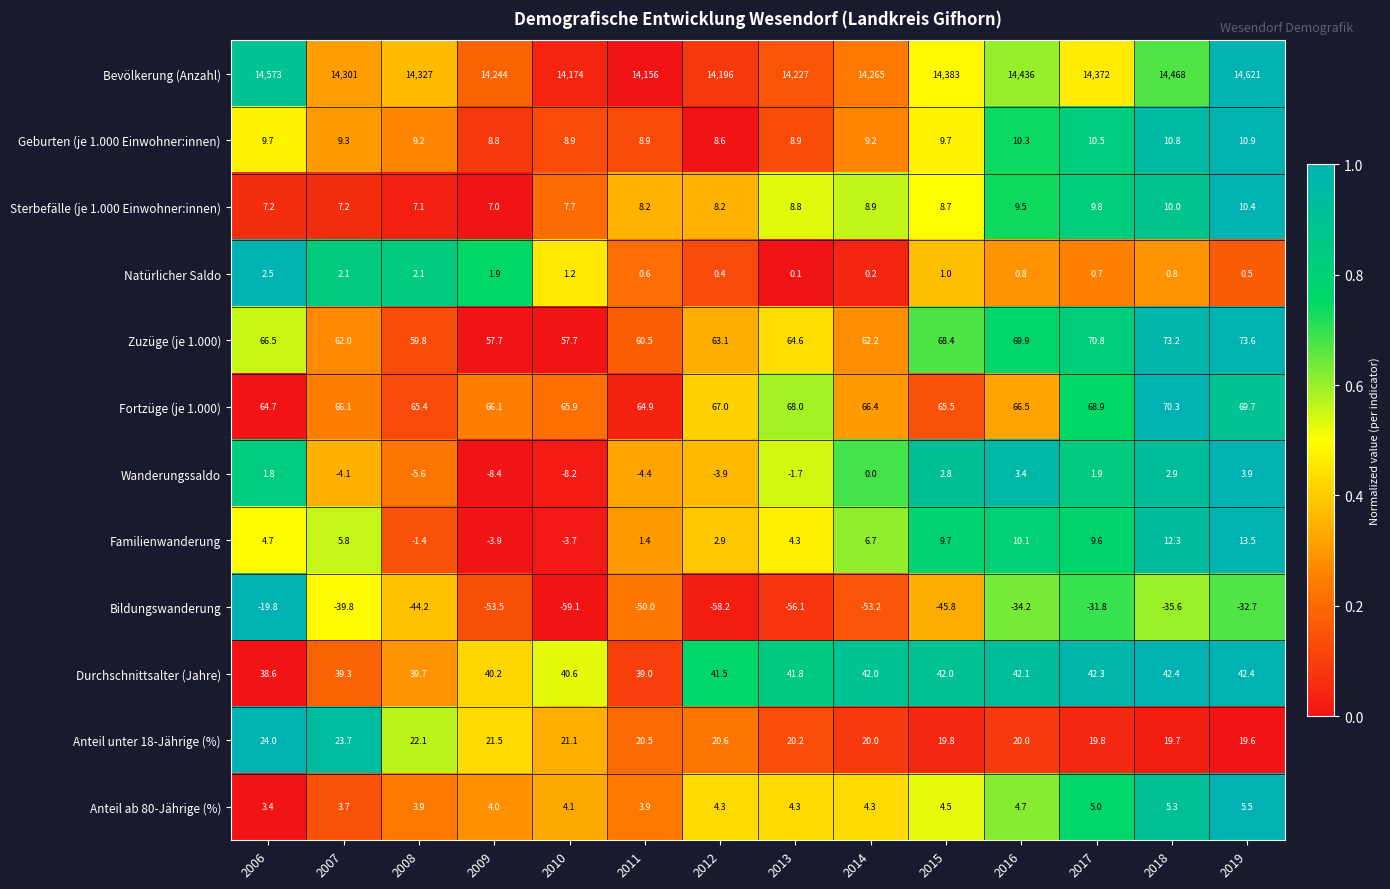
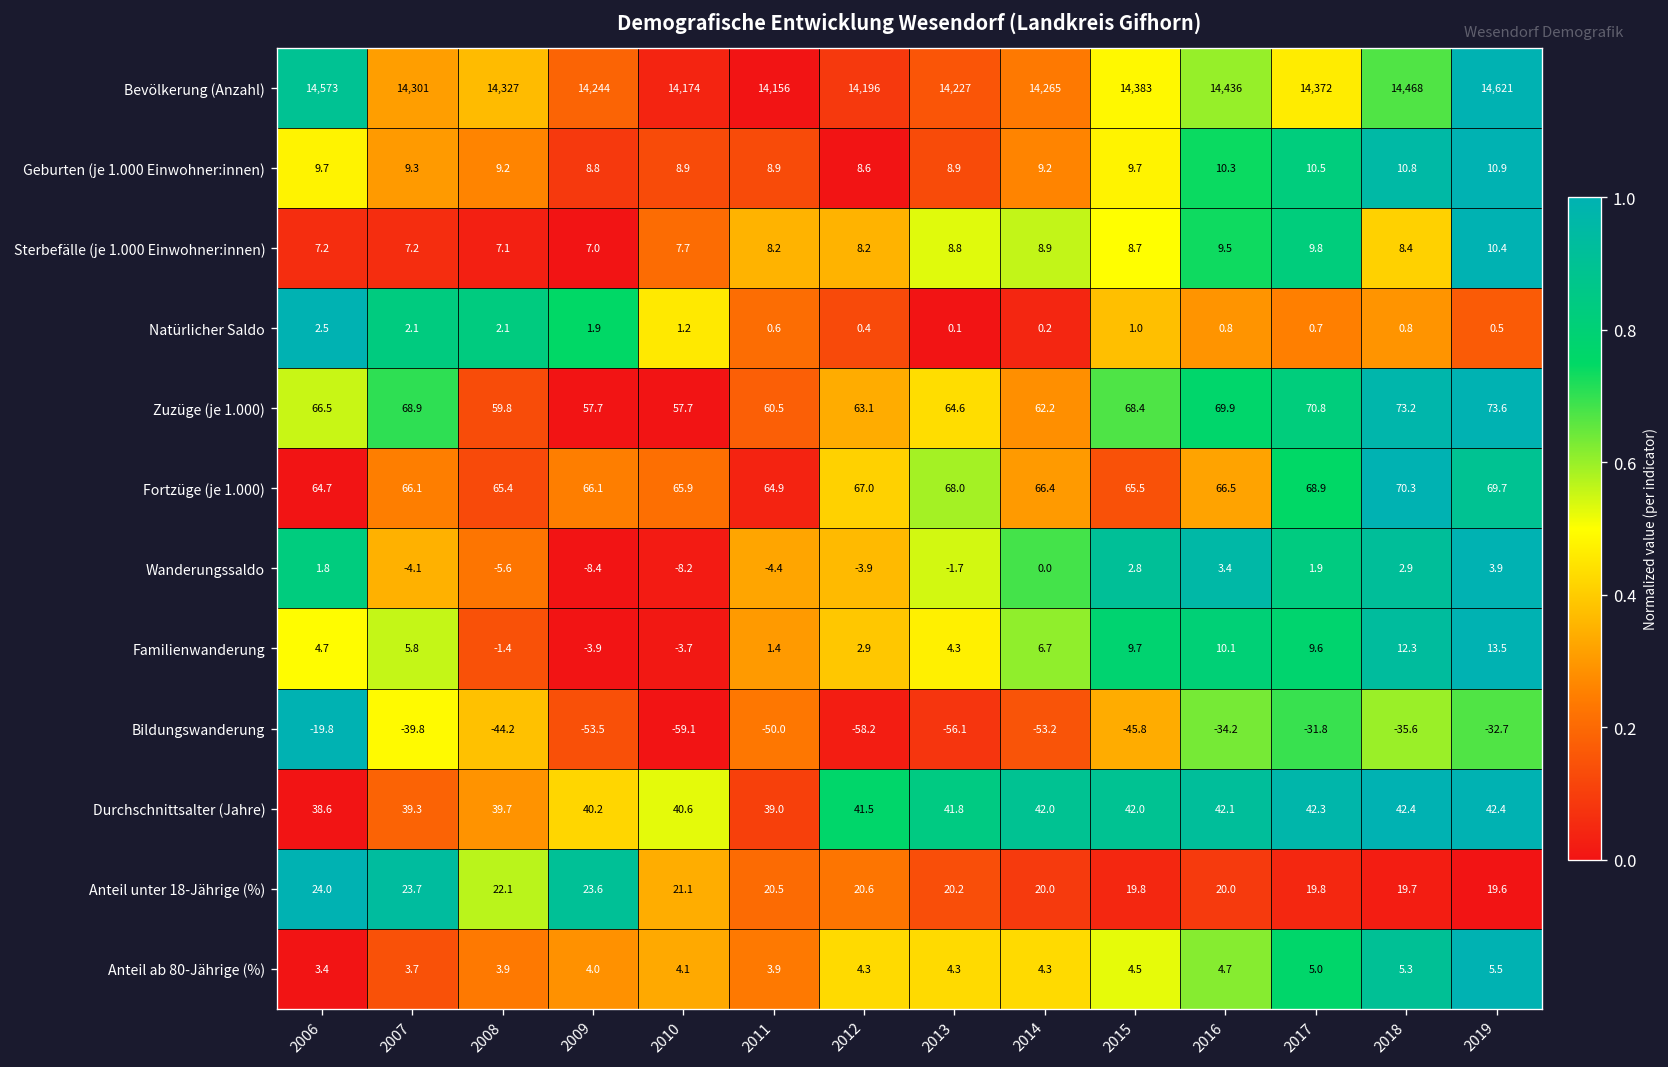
Sterbefälle (je 1.000 Einwohner:innen), 2018: 10.0 -> 8.4
Zuzüge (je 1.000), 2007: 62.0 -> 68.9
Anteil unter 18-Jährige (%), 2009: 21.5 -> 23.6
